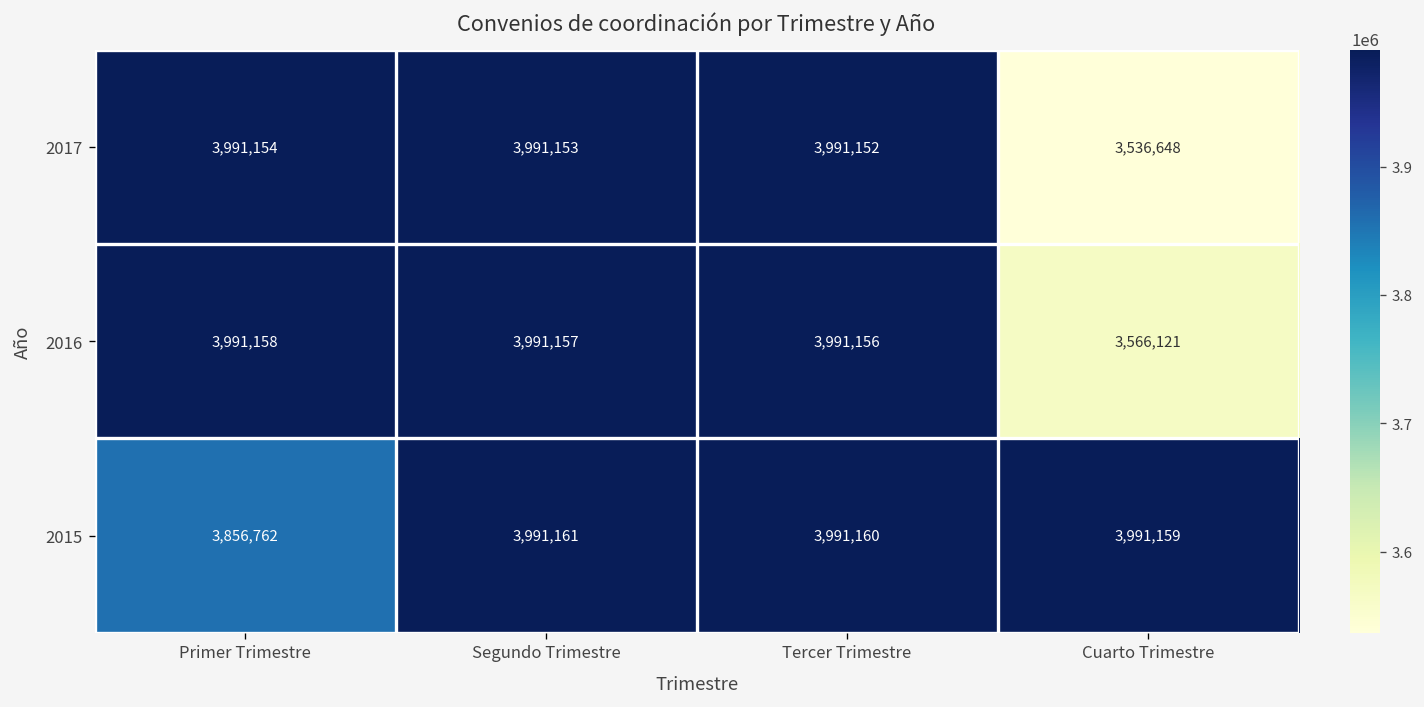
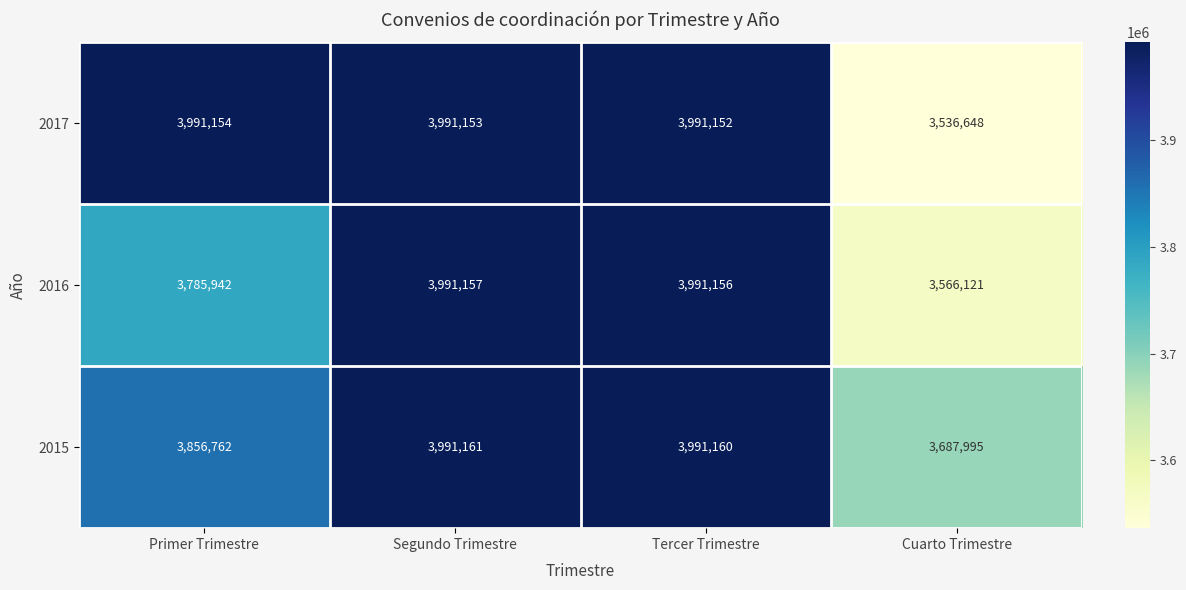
2016, Primer Trimestre: 3,991,158 -> 3,785,942
2015, Cuarto Trimestre: 3,991,159 -> 3,687,995
